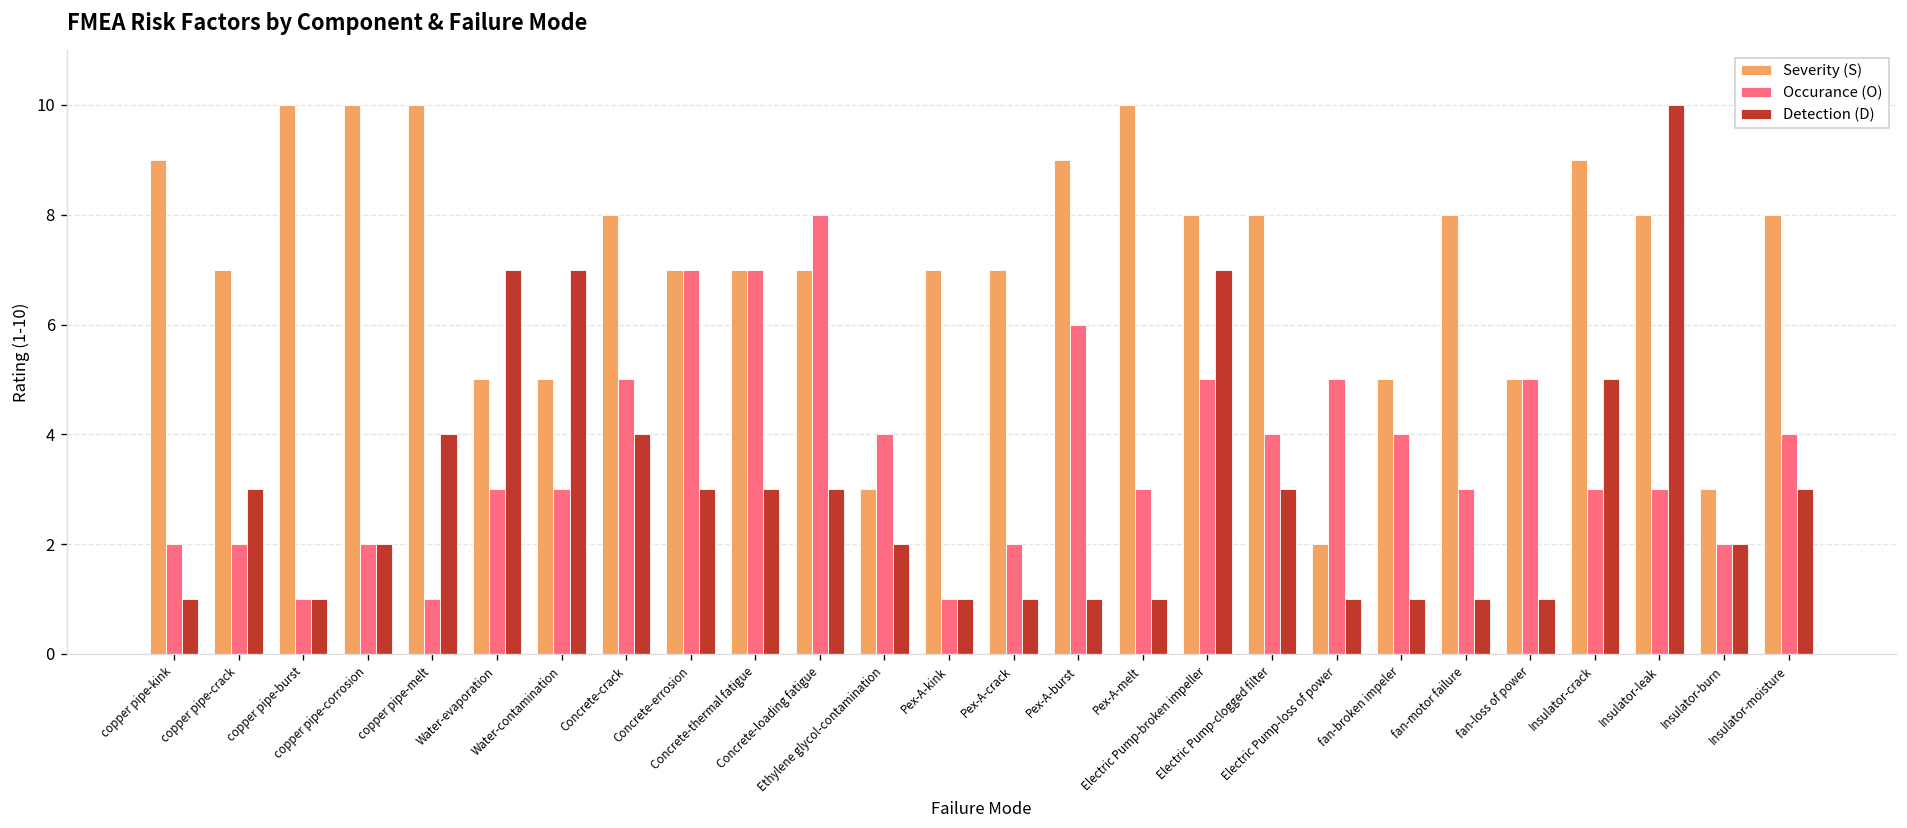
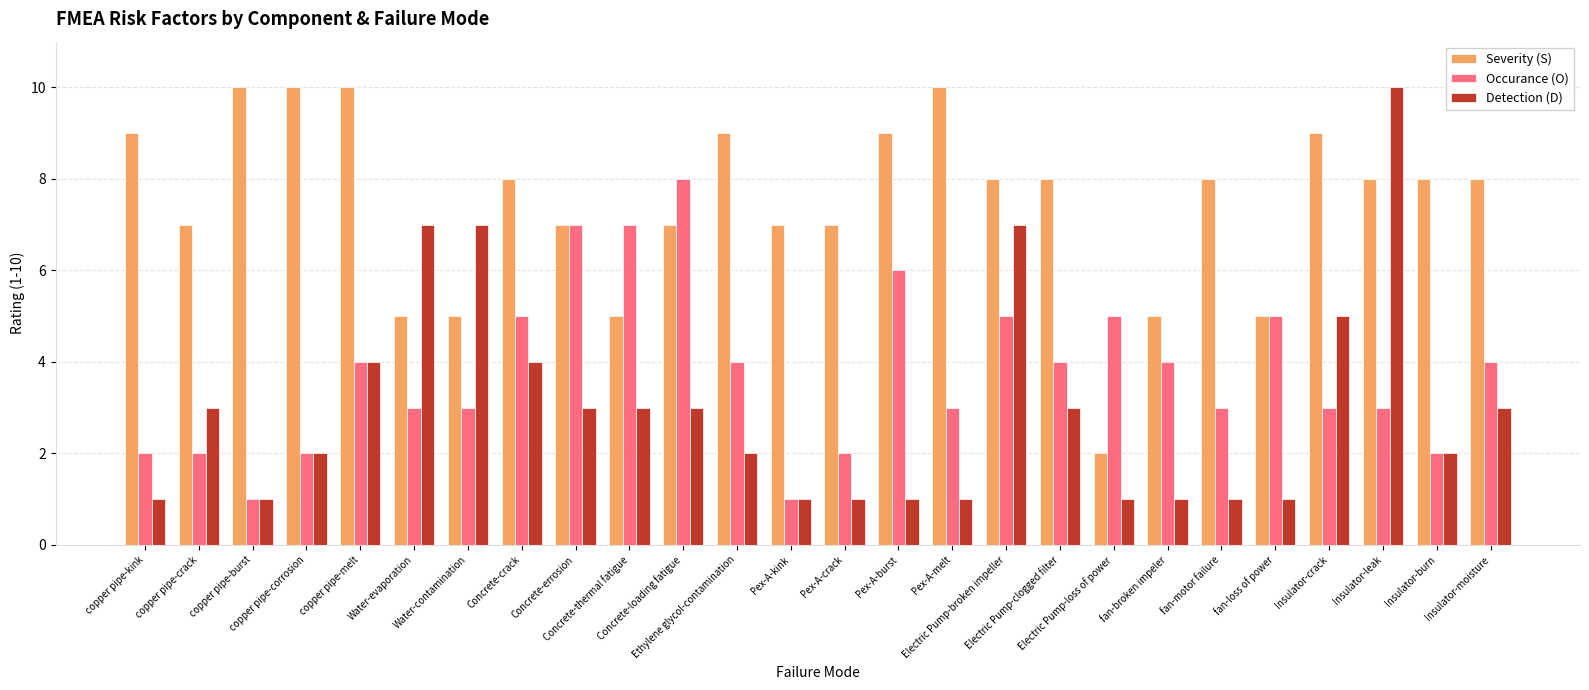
Occurance (O), copper pipe-melt: 1 -> 4
Severity (S), Concrete-thermal fatigue: 7 -> 5
Severity (S), Ethylene glycol-contamination: 3 -> 9
Severity (S), Insulator-burn: 3 -> 8
